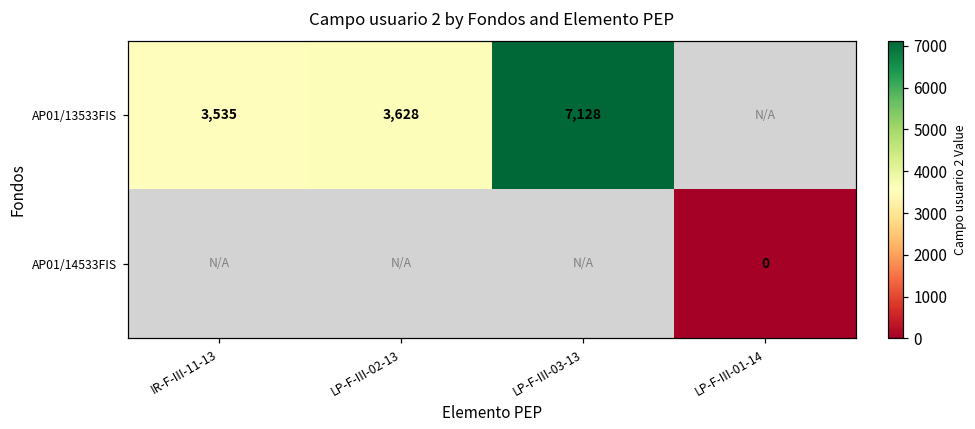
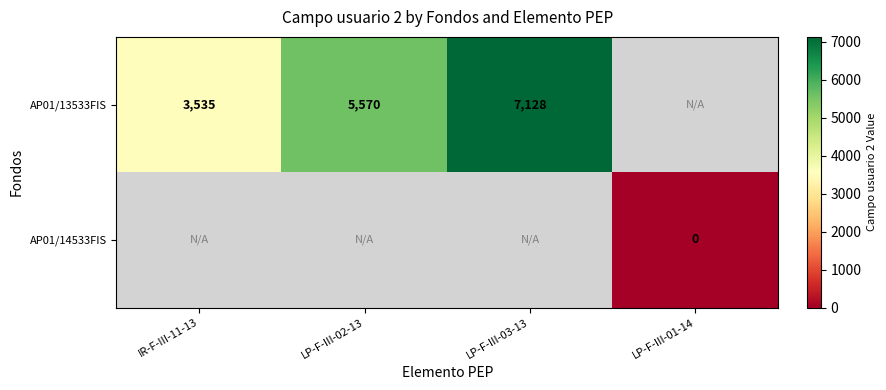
AP01/13533FIS, LP-F-III-02-13: 3,628 -> 5,570
